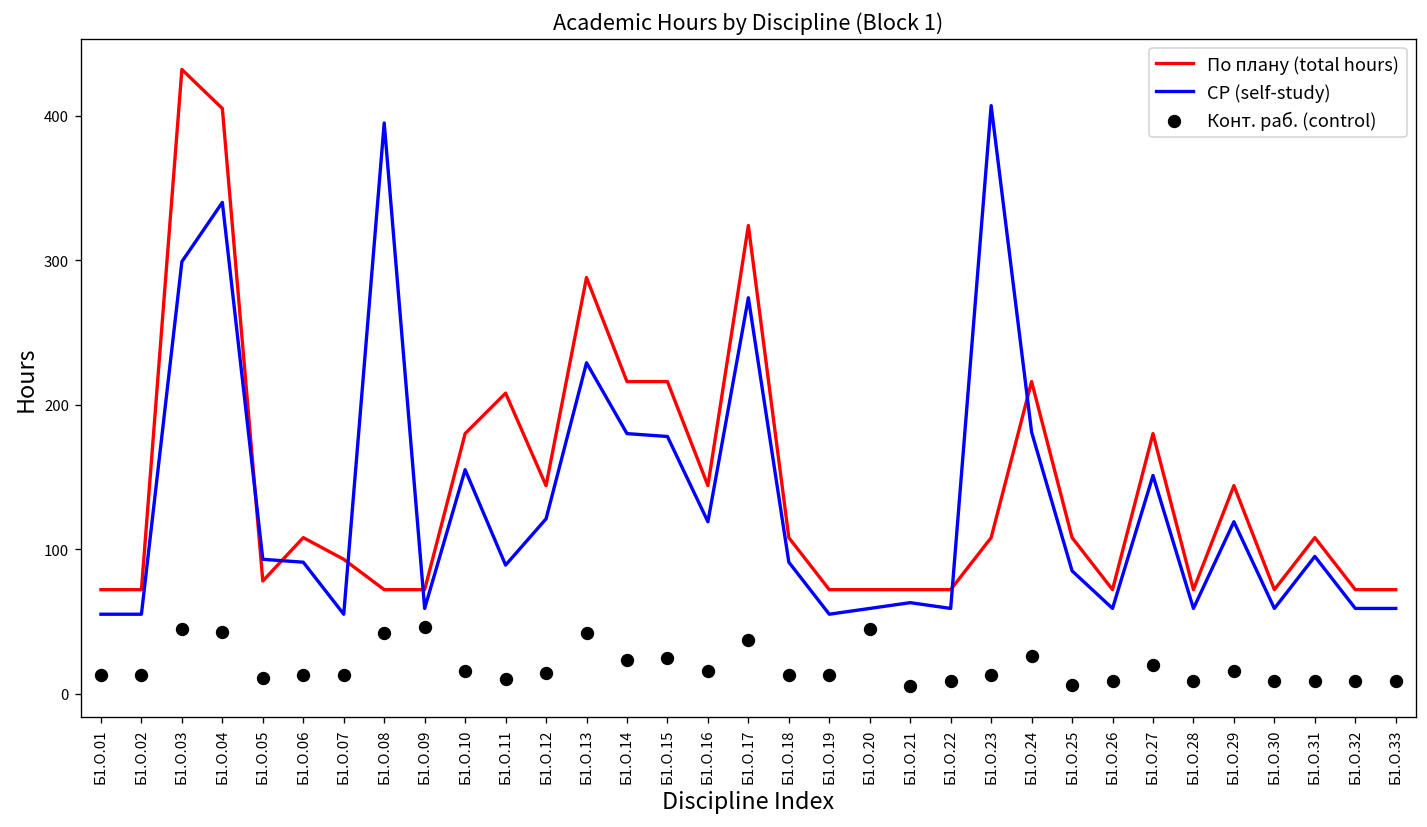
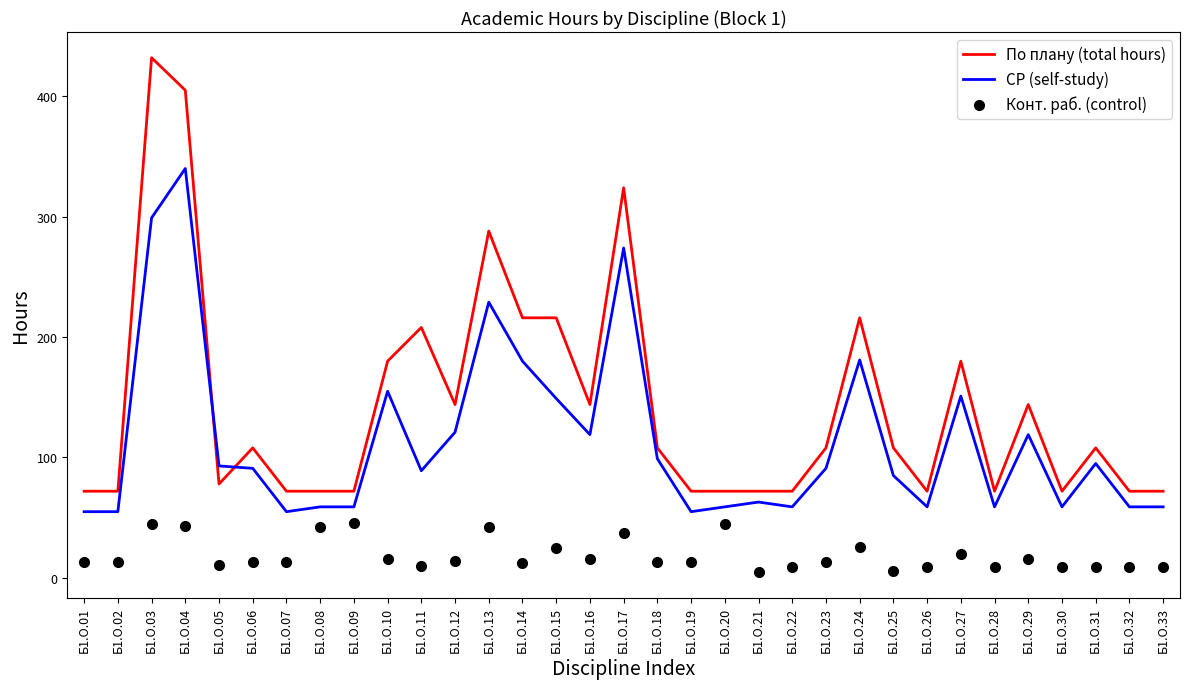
По плану (total hours), Б1.О.07: 93 -> 72
СР (self-study), Б1.О.08: 395 -> 59
Конт. раб. (control), Б1.О.14: 23 -> 12
СР (self-study), Б1.О.15: 178 -> 149
СР (self-study), Б1.О.18: 91 -> 99
СР (self-study), Б1.О.23: 407 -> 91
